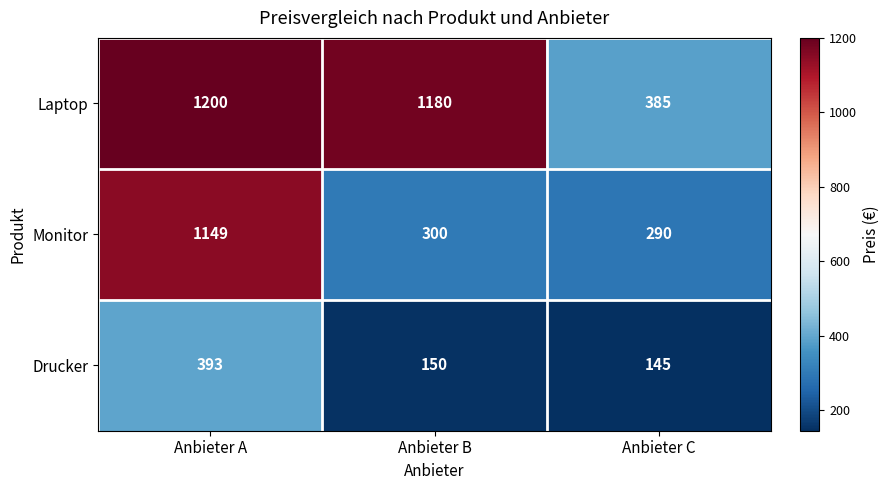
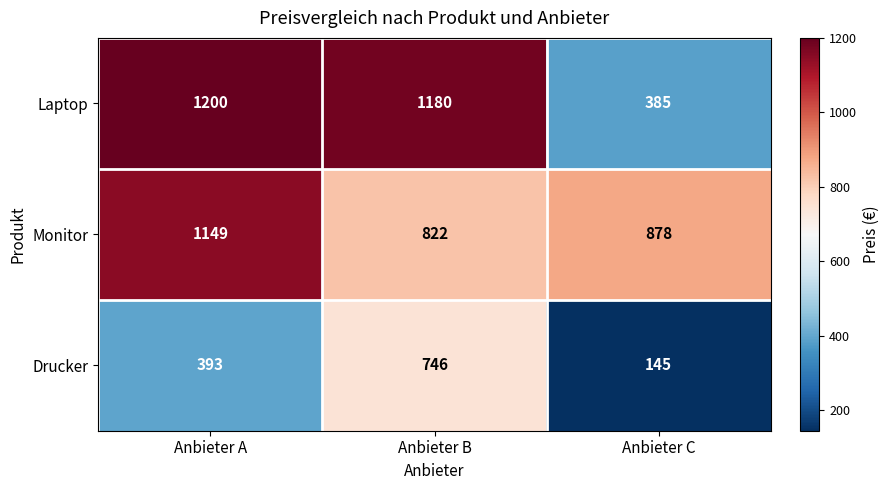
Monitor, Anbieter B: 300 -> 822
Monitor, Anbieter C: 290 -> 878
Drucker, Anbieter B: 150 -> 746
